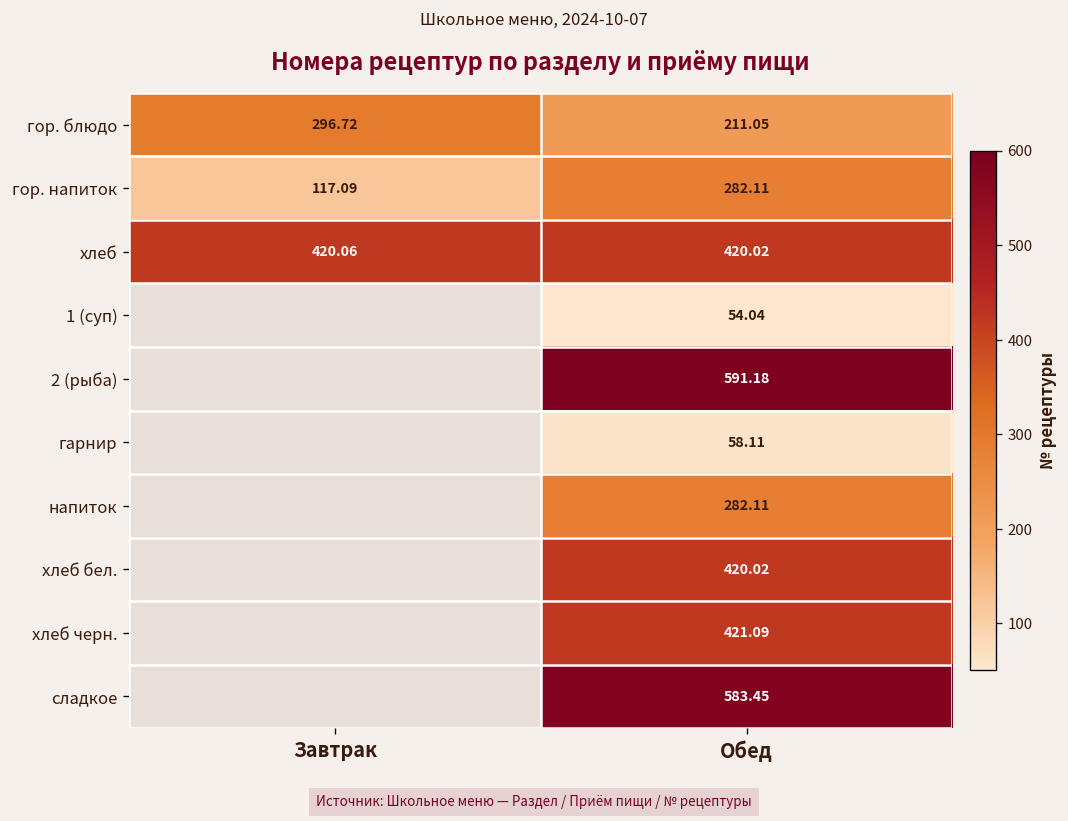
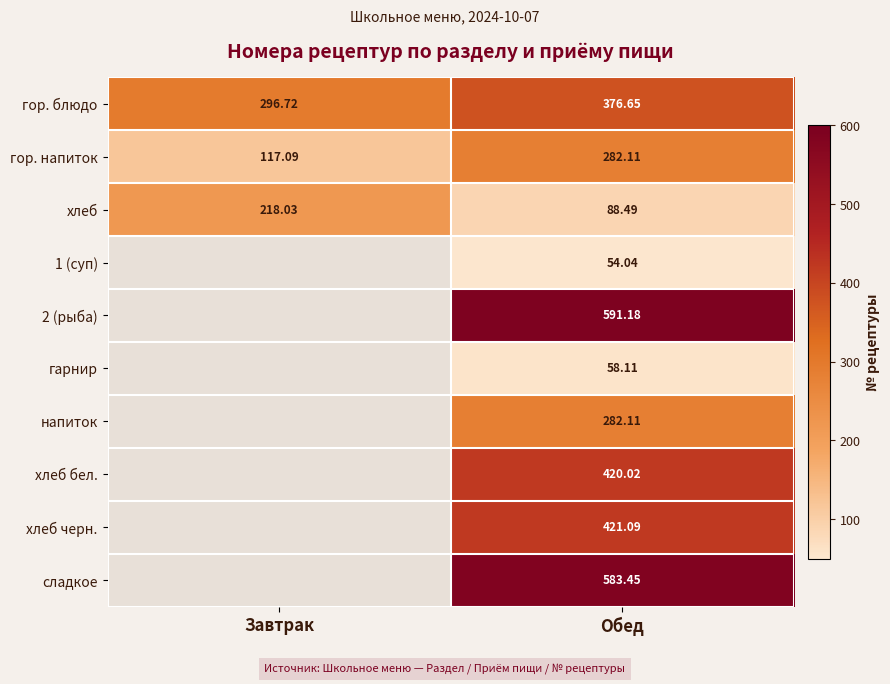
гор. блюдо, Обед: 211.05 -> 376.65
хлеб, Завтрак: 420.06 -> 218.03
хлеб, Обед: 420.02 -> 88.49
